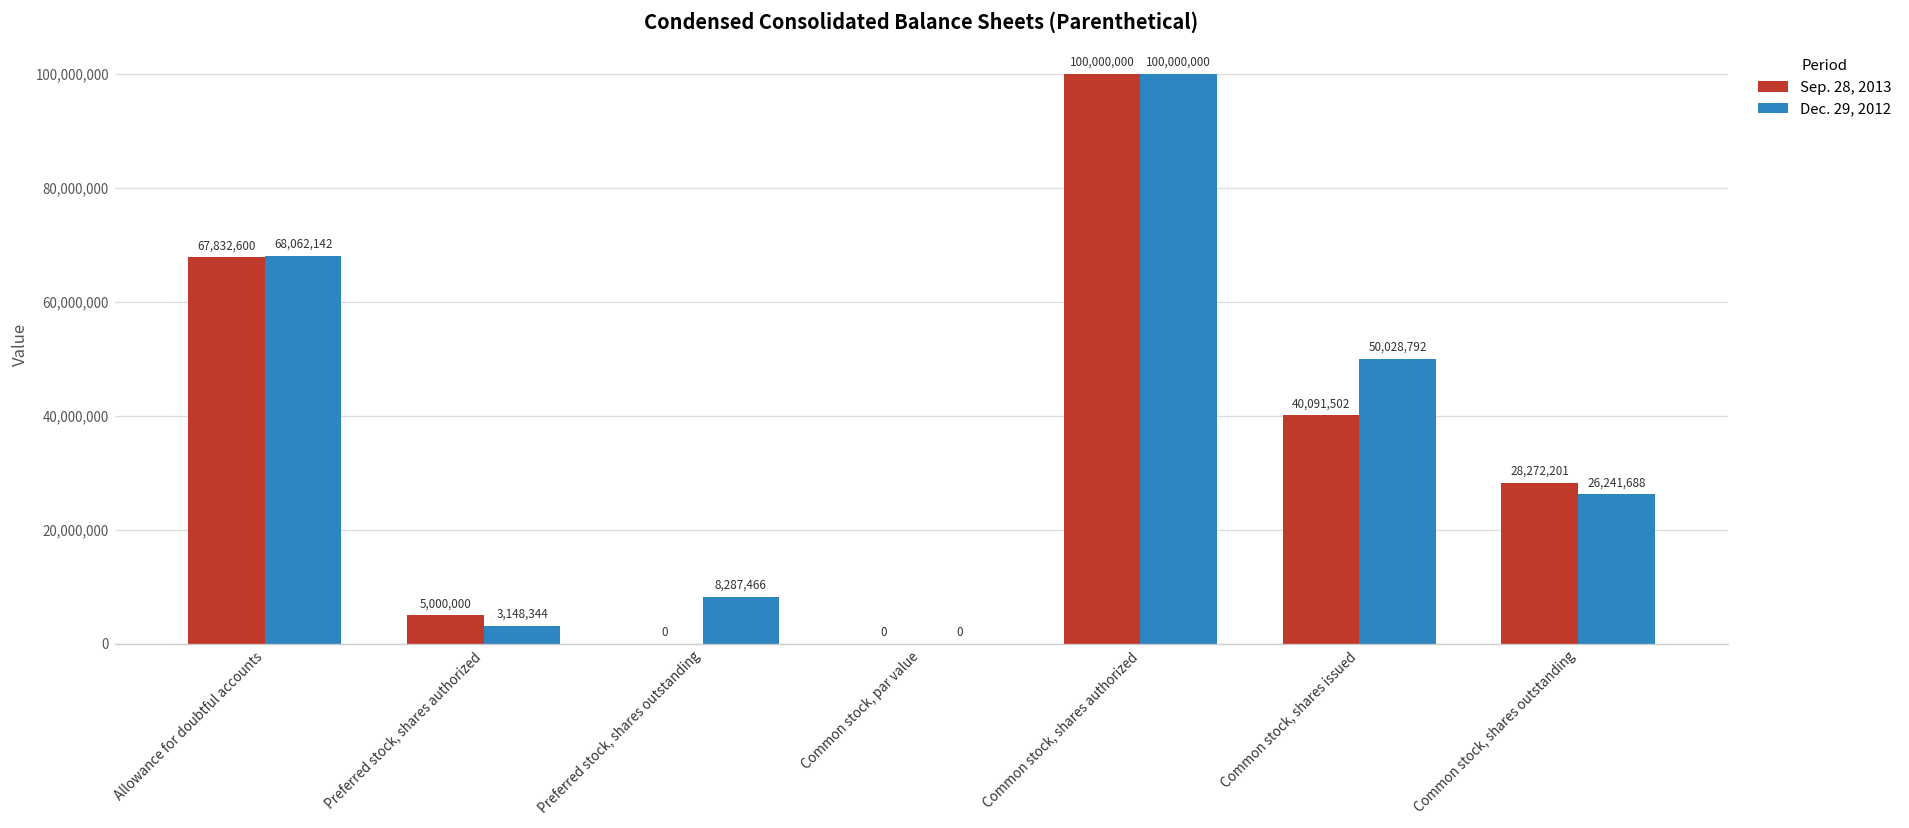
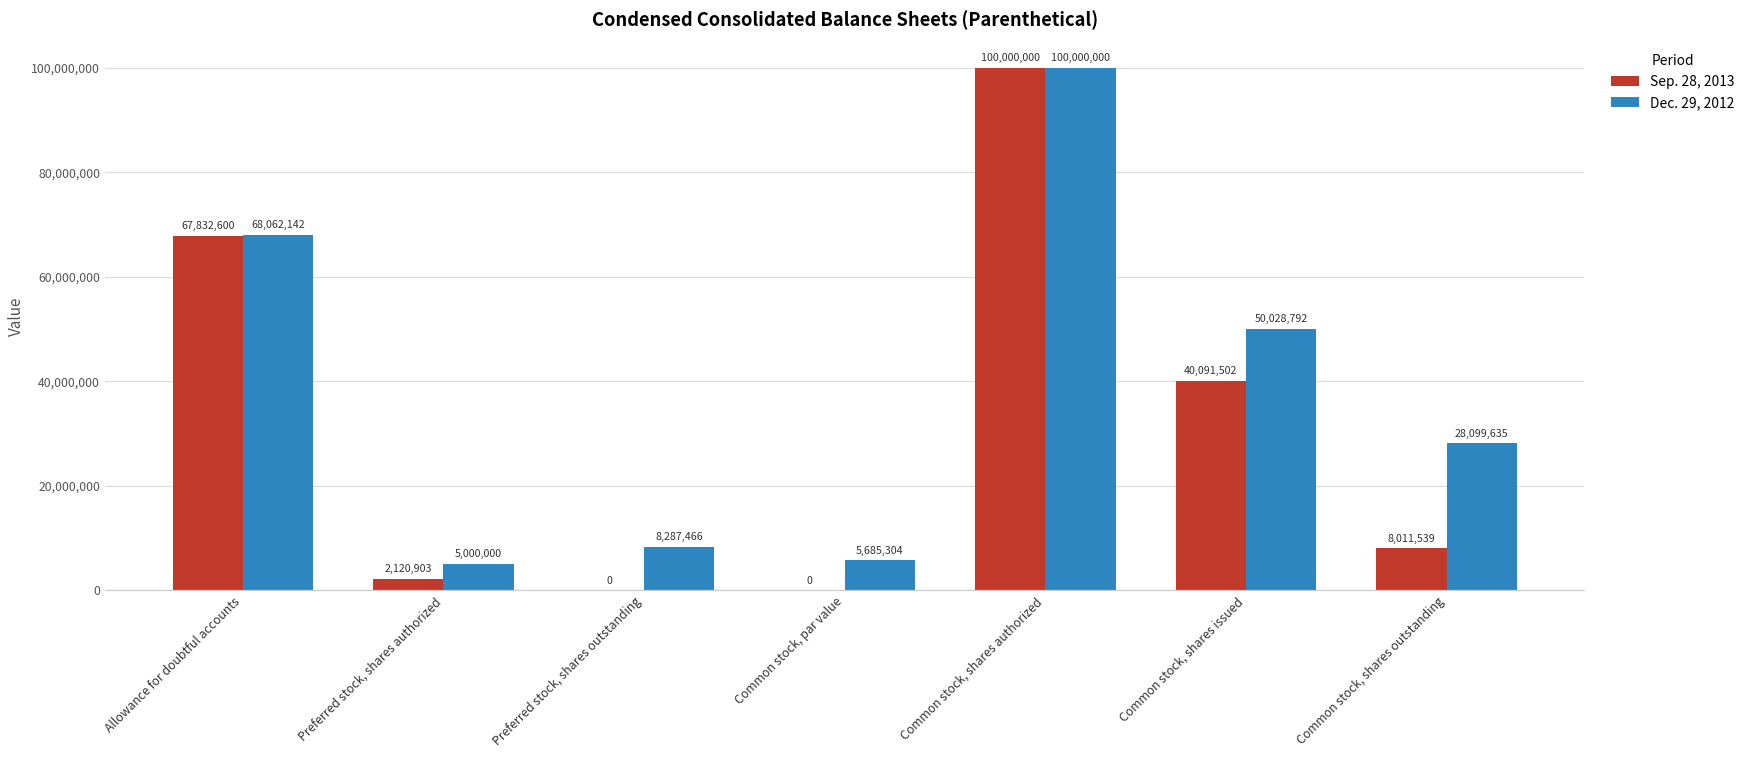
Sep. 28, 2013, Preferred stock, shares authorized: 5,000,000 -> 2,120,903
Dec. 29, 2012, Preferred stock, shares authorized: 3,148,344 -> 5,000,000
Dec. 29, 2012, Common stock, par value: 0 -> 5,685,304
Sep. 28, 2013, Common stock, shares outstanding: 28,272,201 -> 8,011,539
Dec. 29, 2012, Common stock, shares outstanding: 26,241,688 -> 28,099,635
